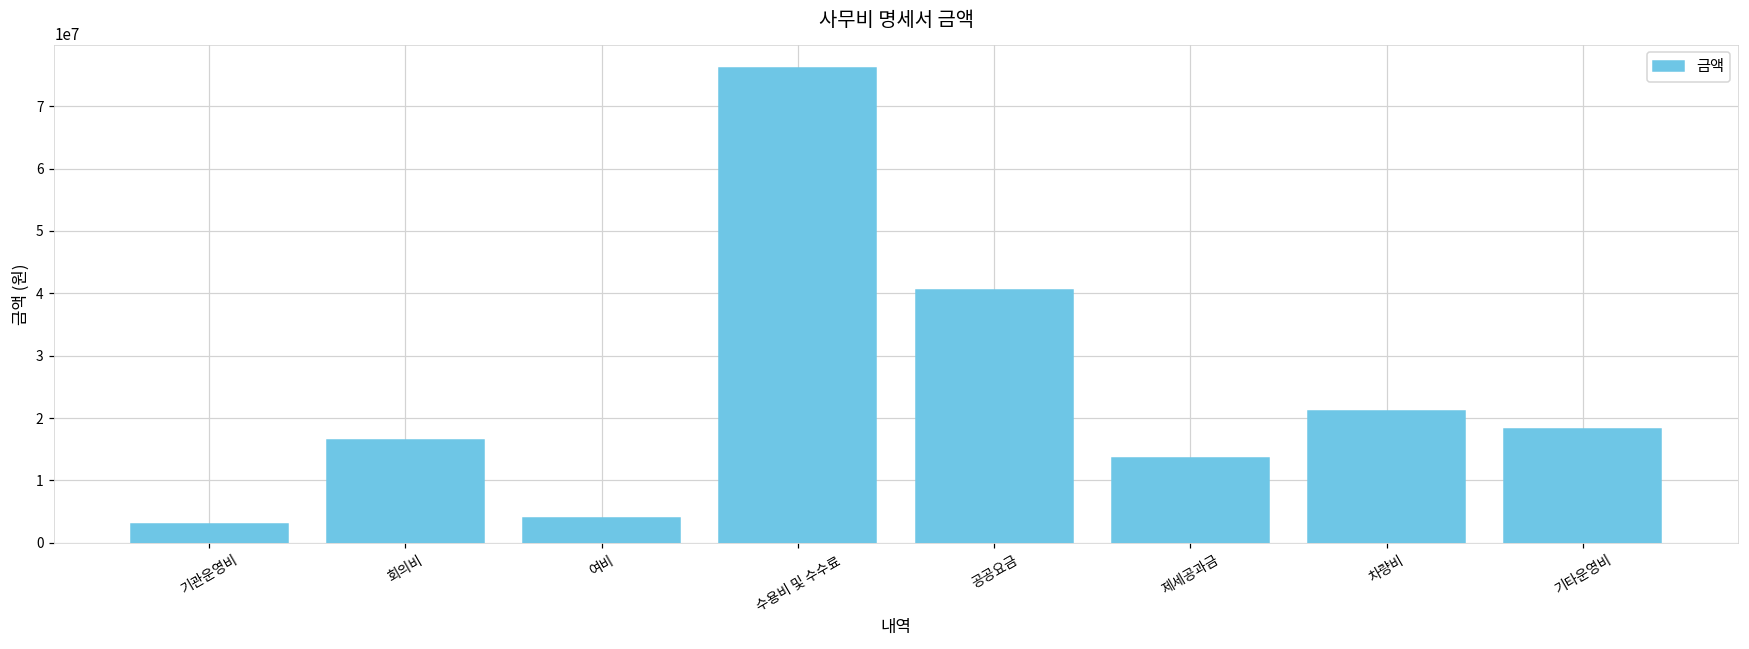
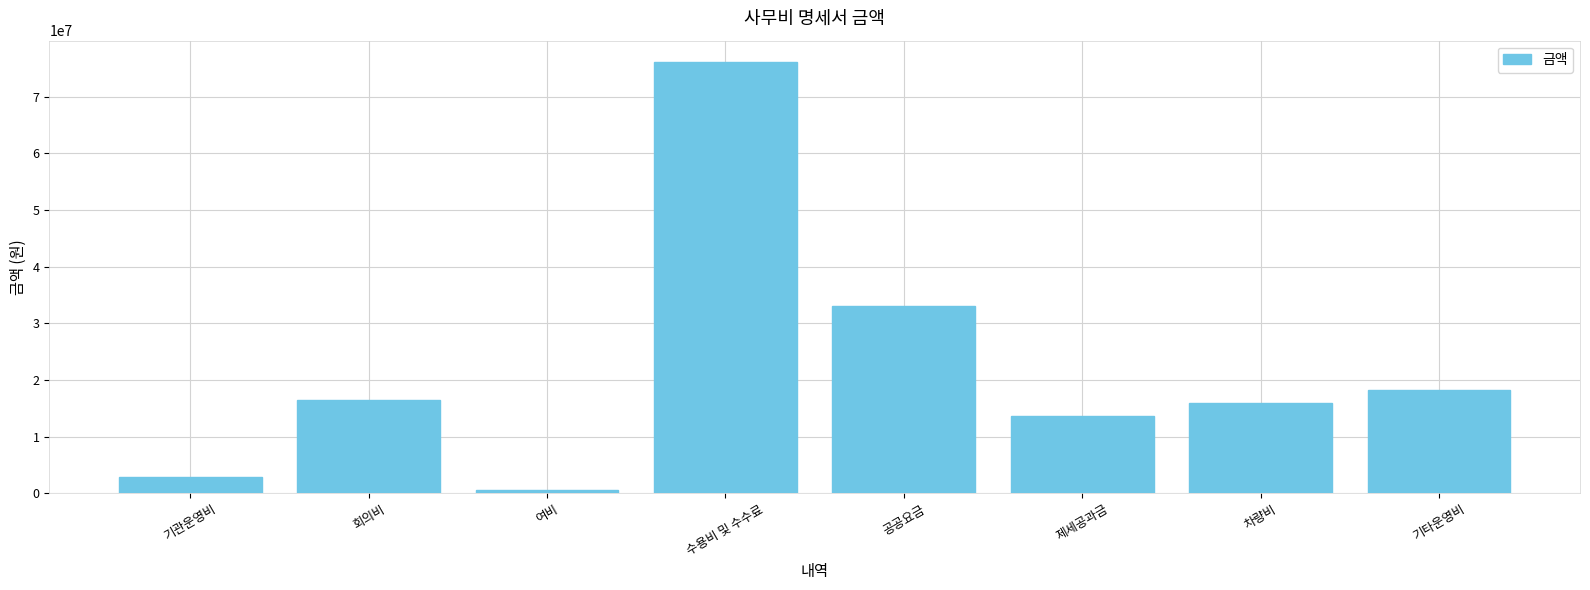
여비: 4000000 -> 1000000
공공요금: 40000000 -> 33000000
차량비: 21000000 -> 16000000
